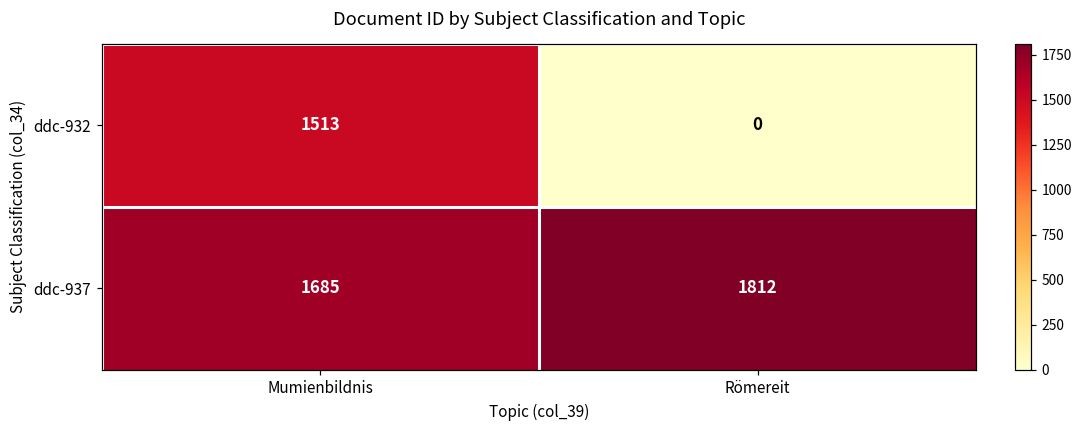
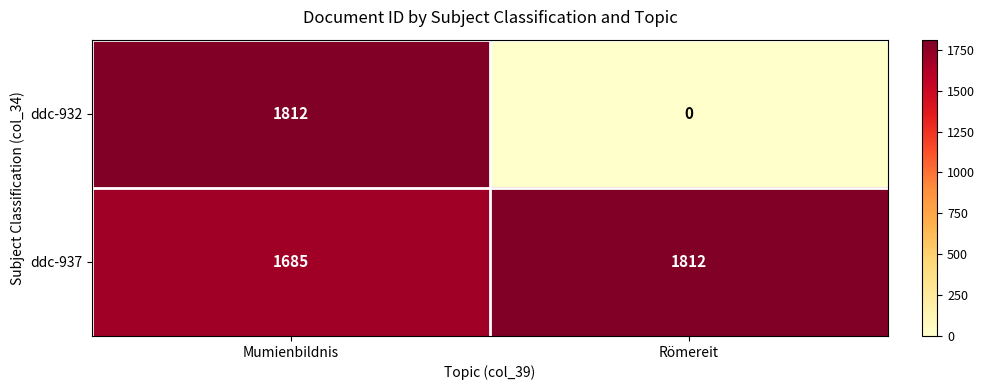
ddc-932, Mumienbildnis: 1513 -> 1812
